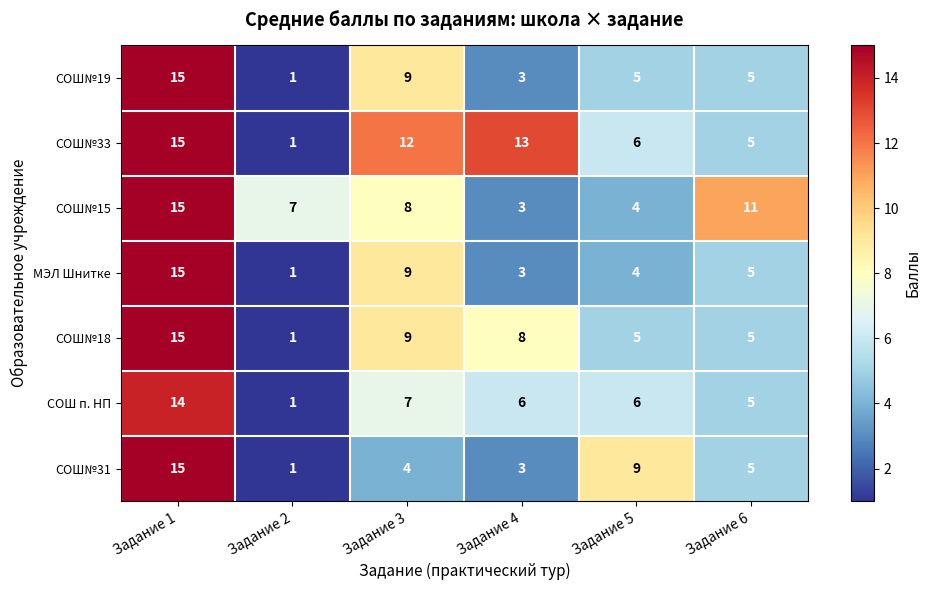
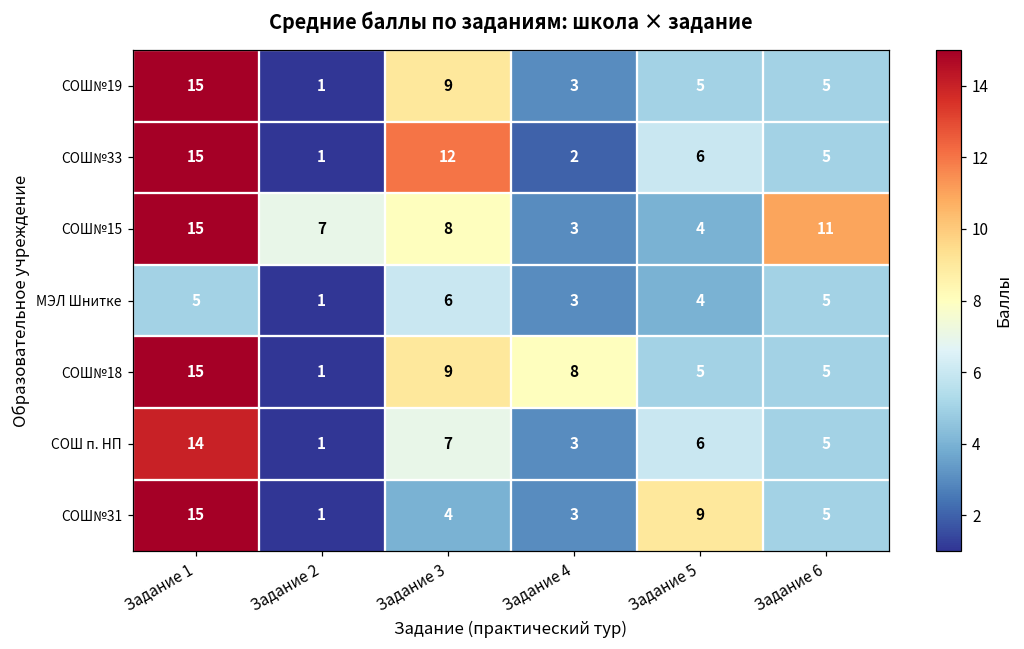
СОШ№33, Задание 4: 13 -> 2
МЭЛ Шнитке, Задание 1: 15 -> 5
МЭЛ Шнитке, Задание 3: 9 -> 6
СОШ п. НП, Задание 4: 6 -> 3
